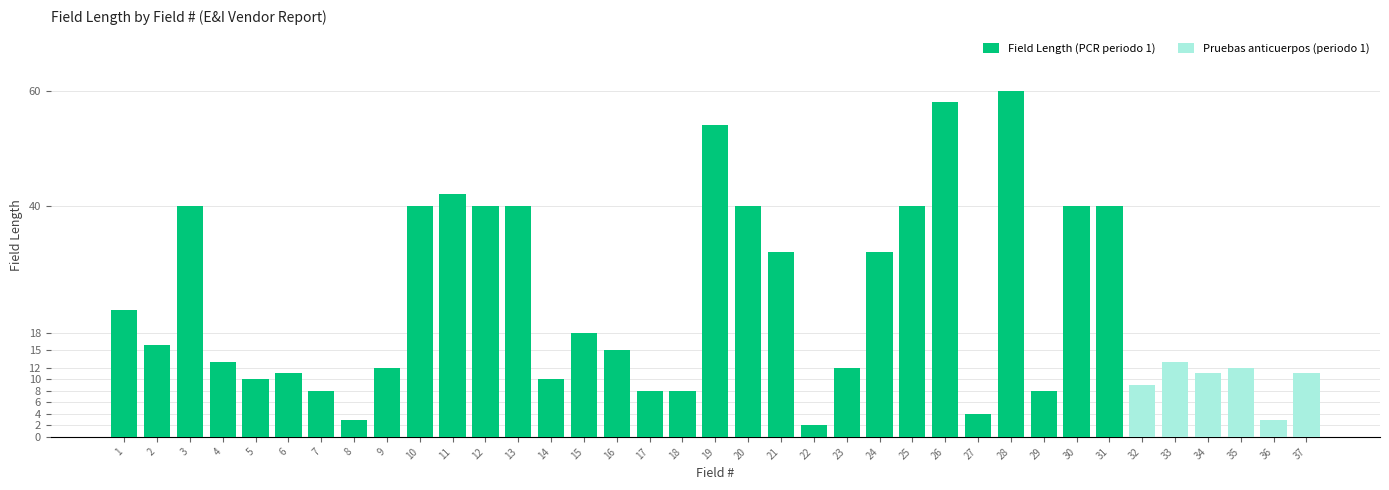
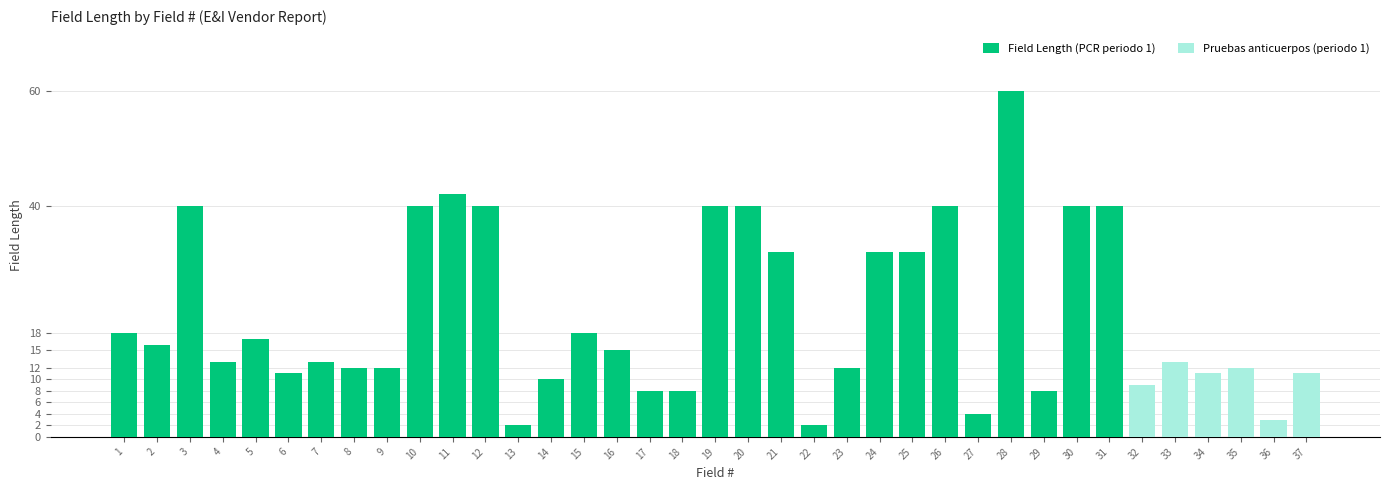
Field Length (PCR periodo 1), 1: 22 -> 18
Field Length (PCR periodo 1), 5: 10 -> 17
Field Length (PCR periodo 1), 7: 8 -> 13
Field Length (PCR periodo 1), 8: 3 -> 12
Field Length (PCR periodo 1), 13: 40 -> 2
Field Length (PCR periodo 1), 19: 54 -> 40
Field Length (PCR periodo 1), 25: 40 -> 32
Field Length (PCR periodo 1), 26: 58 -> 40
